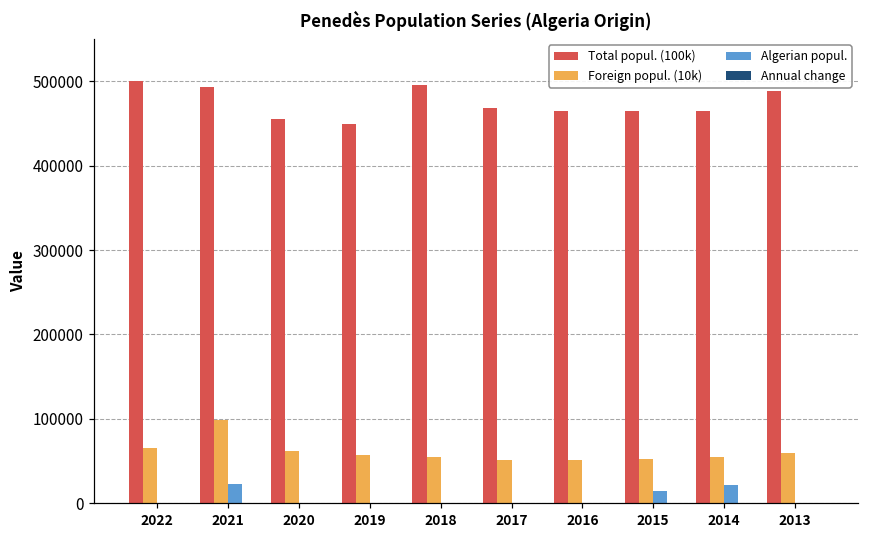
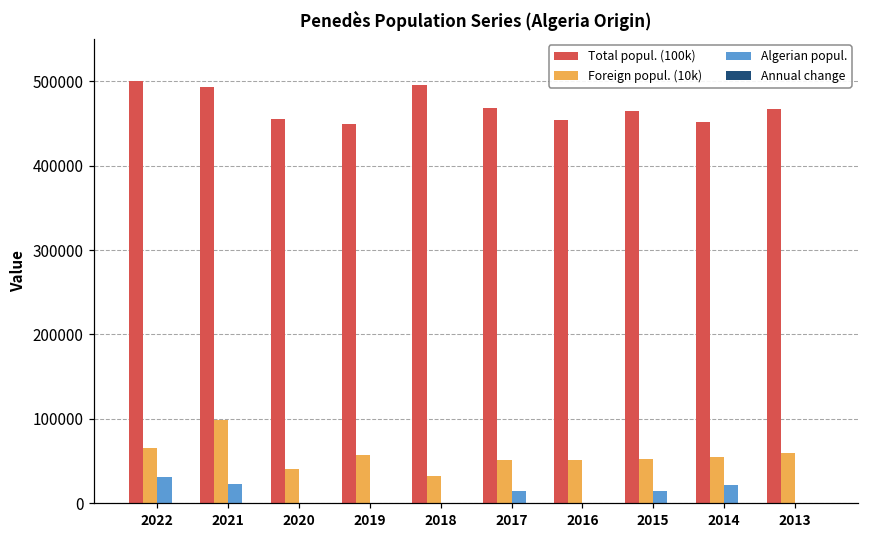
Algerian popul., 2022: 0 -> 30000
Foreign popul. (10k), 2020: 60000 -> 40000
Foreign popul. (10k), 2018: 50000 -> 30000
Algerian popul., 2017: 0 -> 10000
Total popul. (100k), 2016: 470000 -> 450000
Total popul. (100k), 2014: 460000 -> 450000
Total popul. (100k), 2013: 490000 -> 470000
